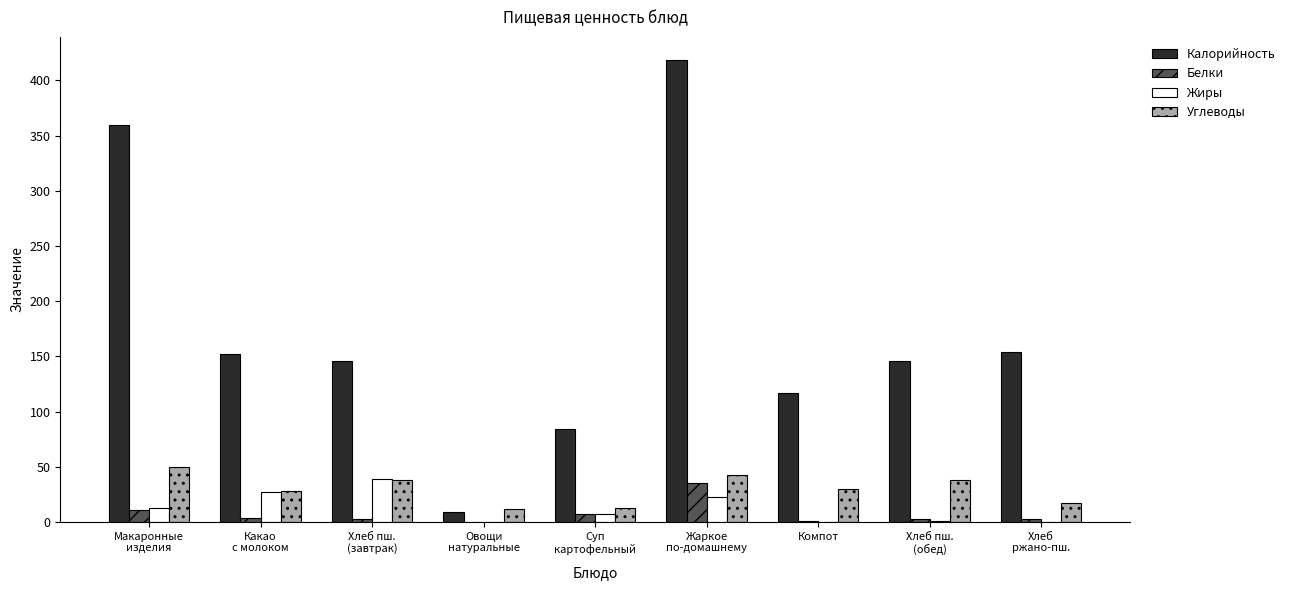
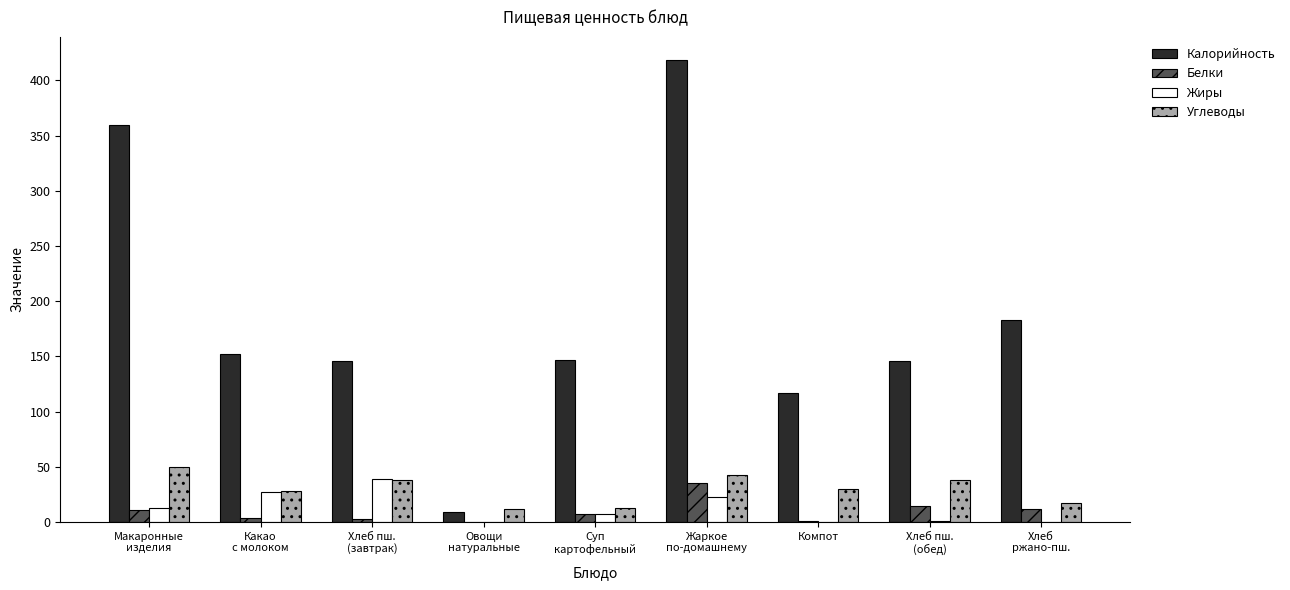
Калорийность, Суп картофельный: 84 -> 147
Белки, Хлеб пш. (обед): 3 -> 14
Калорийность, Хлеб ржано-пш.: 154 -> 183
Белки, Хлеб ржано-пш.: 3 -> 12
